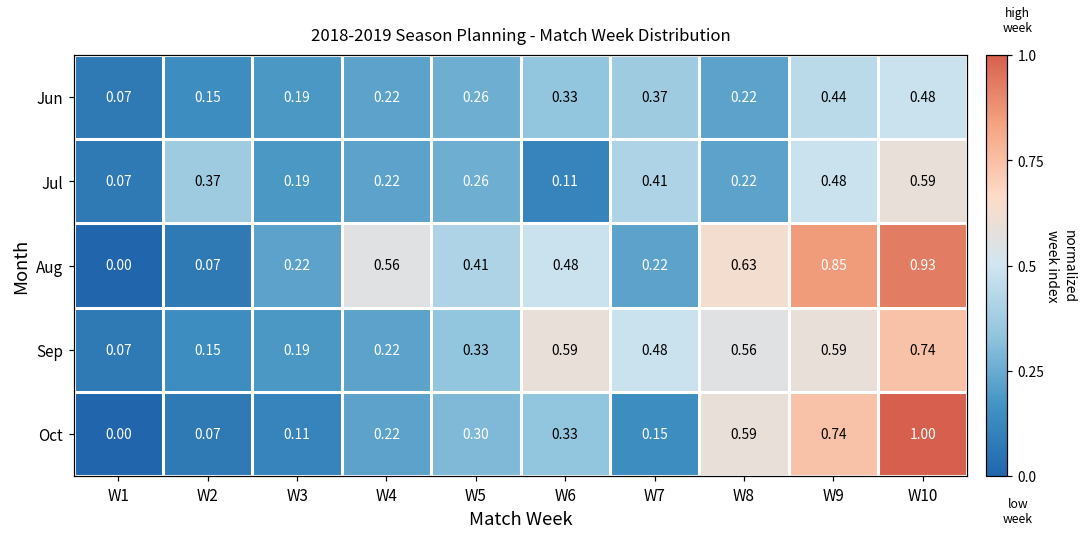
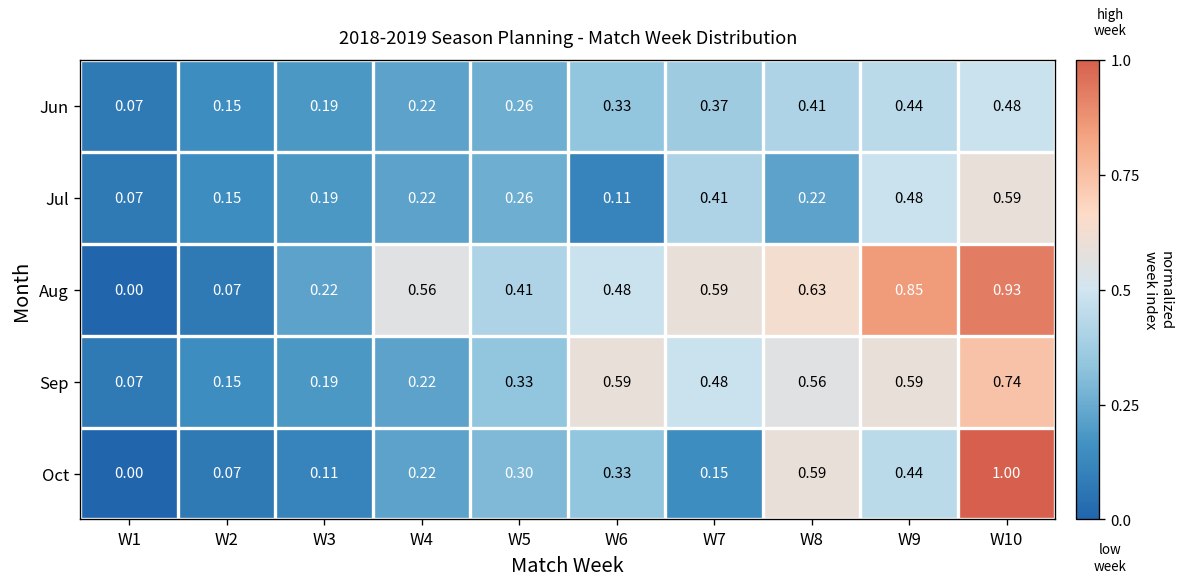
Jun, W8: 0.22 -> 0.41
Jul, W2: 0.37 -> 0.15
Aug, W7: 0.22 -> 0.59
Oct, W9: 0.74 -> 0.44
